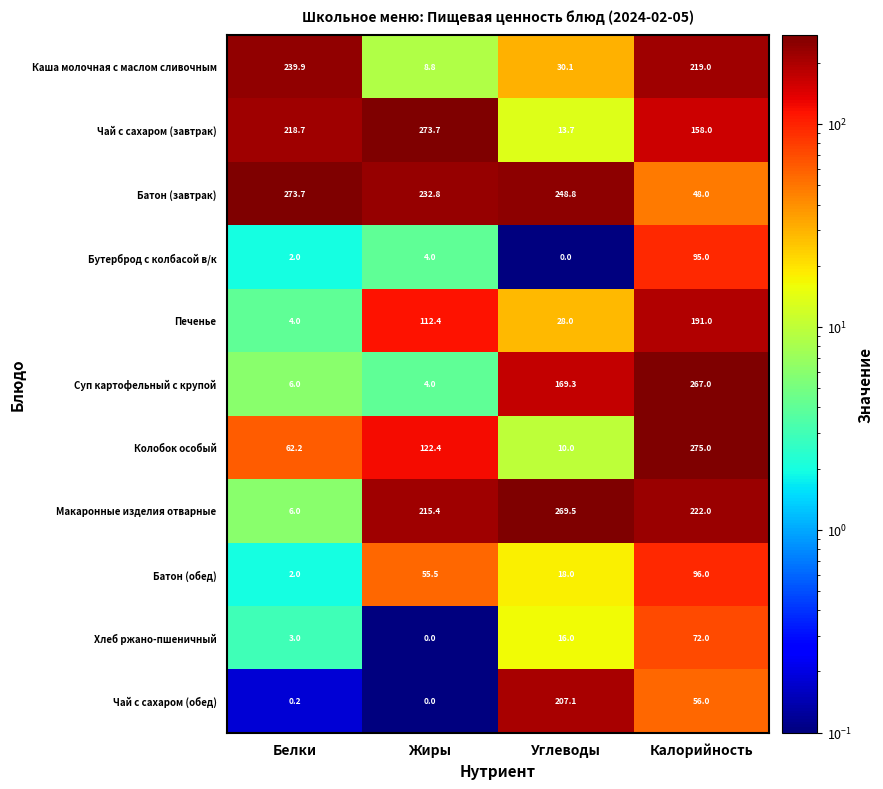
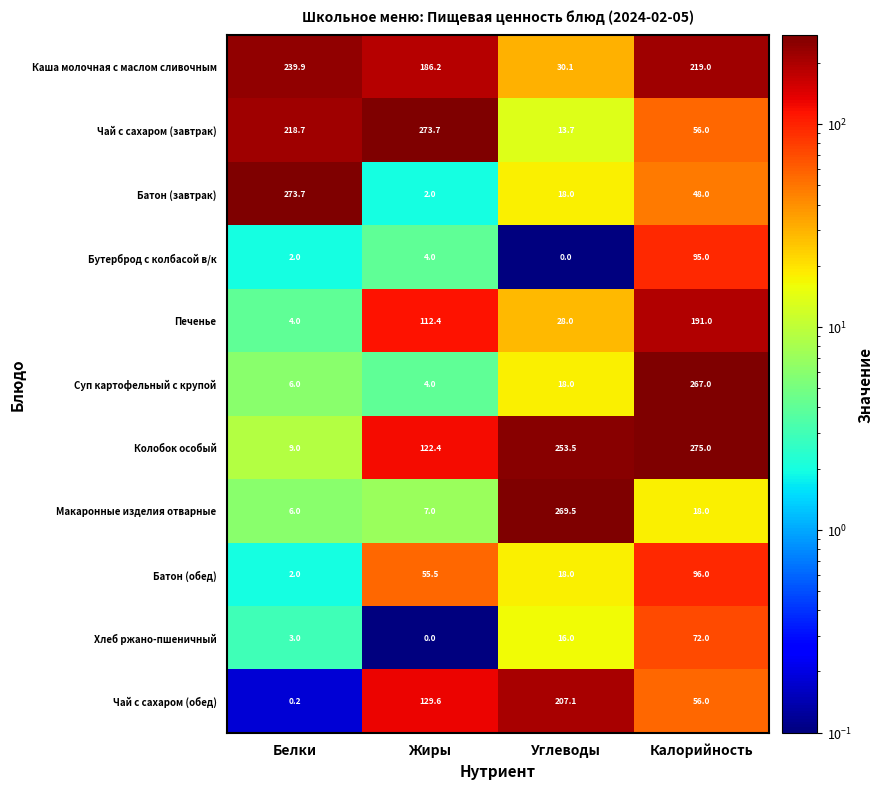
Каша молочная с маслом сливочным, Жиры: 8.8 -> 186.2
Чай с сахаром (завтрак), Калорийность: 158.0 -> 56.0
Батон (завтрак), Жиры: 232.8 -> 2.0
Батон (завтрак), Углеводы: 248.8 -> 18.0
Суп картофельный с крупой, Углеводы: 169.3 -> 18.0
Колобок особый, Белки: 62.2 -> 9.0
Колобок особый, Углеводы: 10.0 -> 253.5
Макаронные изделия отварные, Жиры: 215.4 -> 7.0
Макаронные изделия отварные, Калорийность: 222.0 -> 18.0
Чай с сахаром (обед), Жиры: 0.0 -> 129.6
